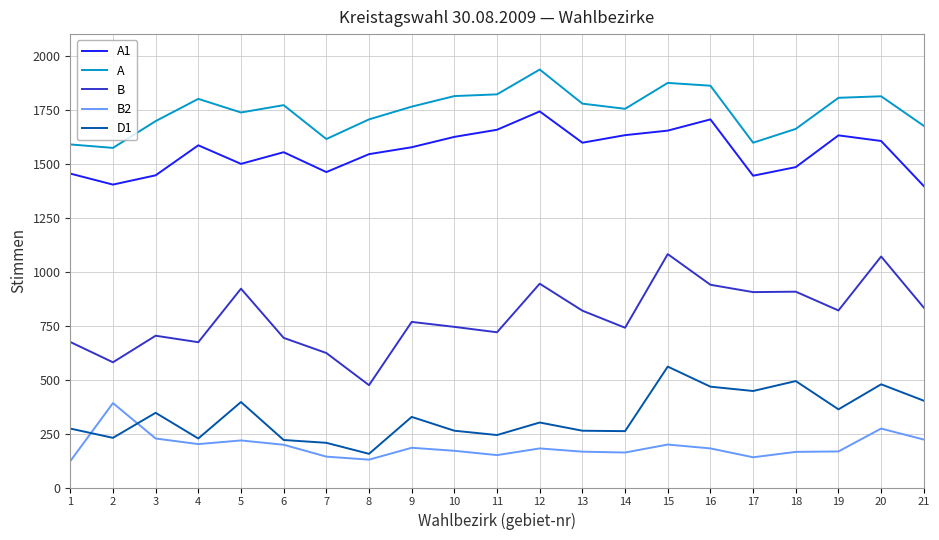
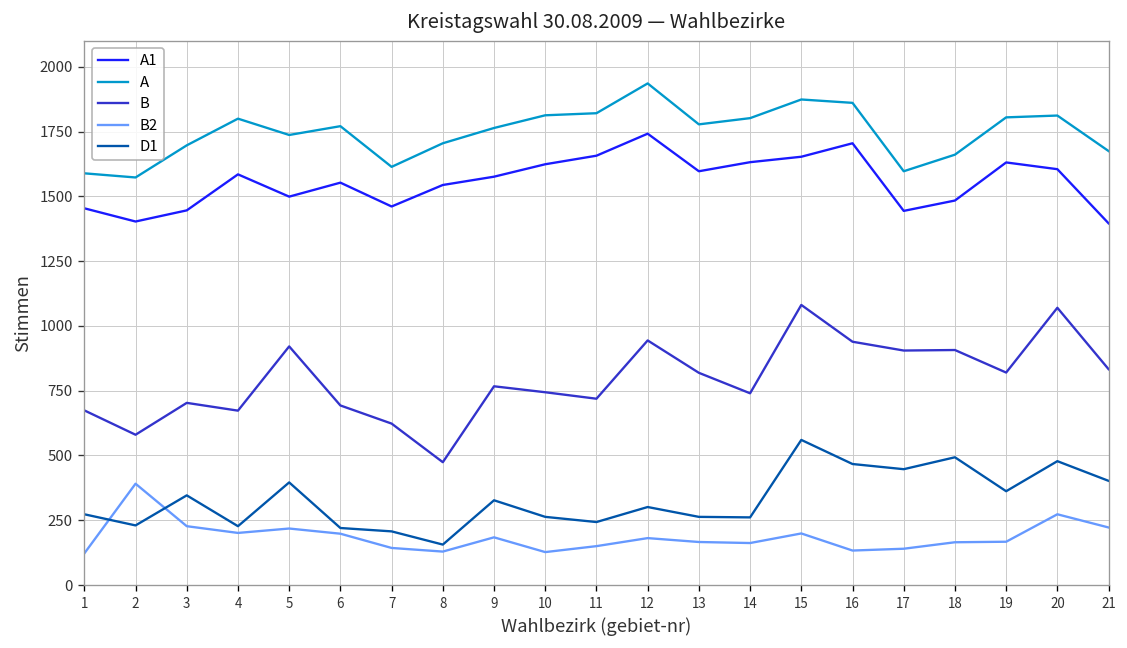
B2, 10: 170 -> 130
A, 14: 1750 -> 1800
B2, 16: 180 -> 130
